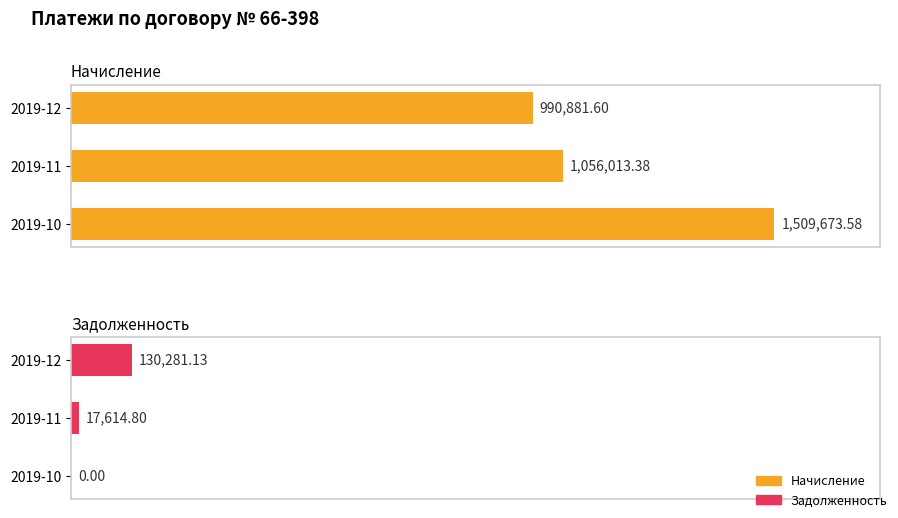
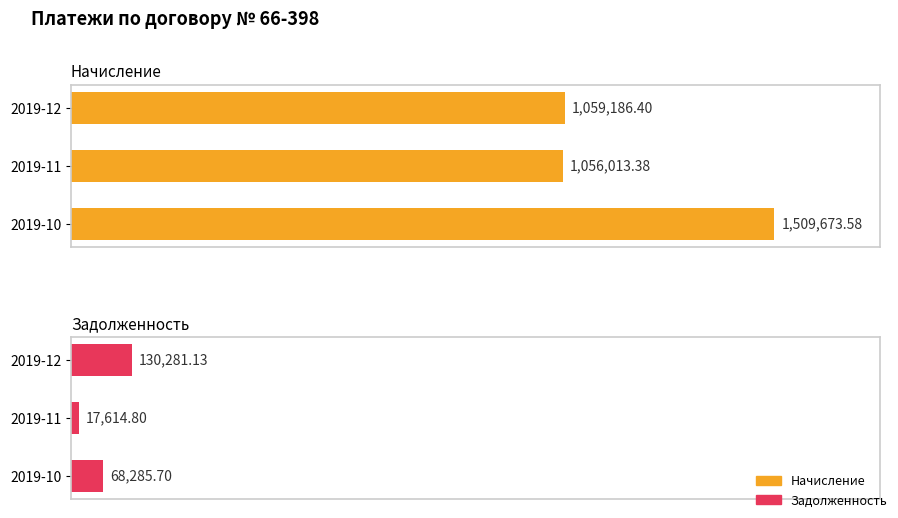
Начисление, 2019-12: 990,881.60 -> 1,059,186.40
Задолженность, 2019-10: 0.00 -> 68,285.70
